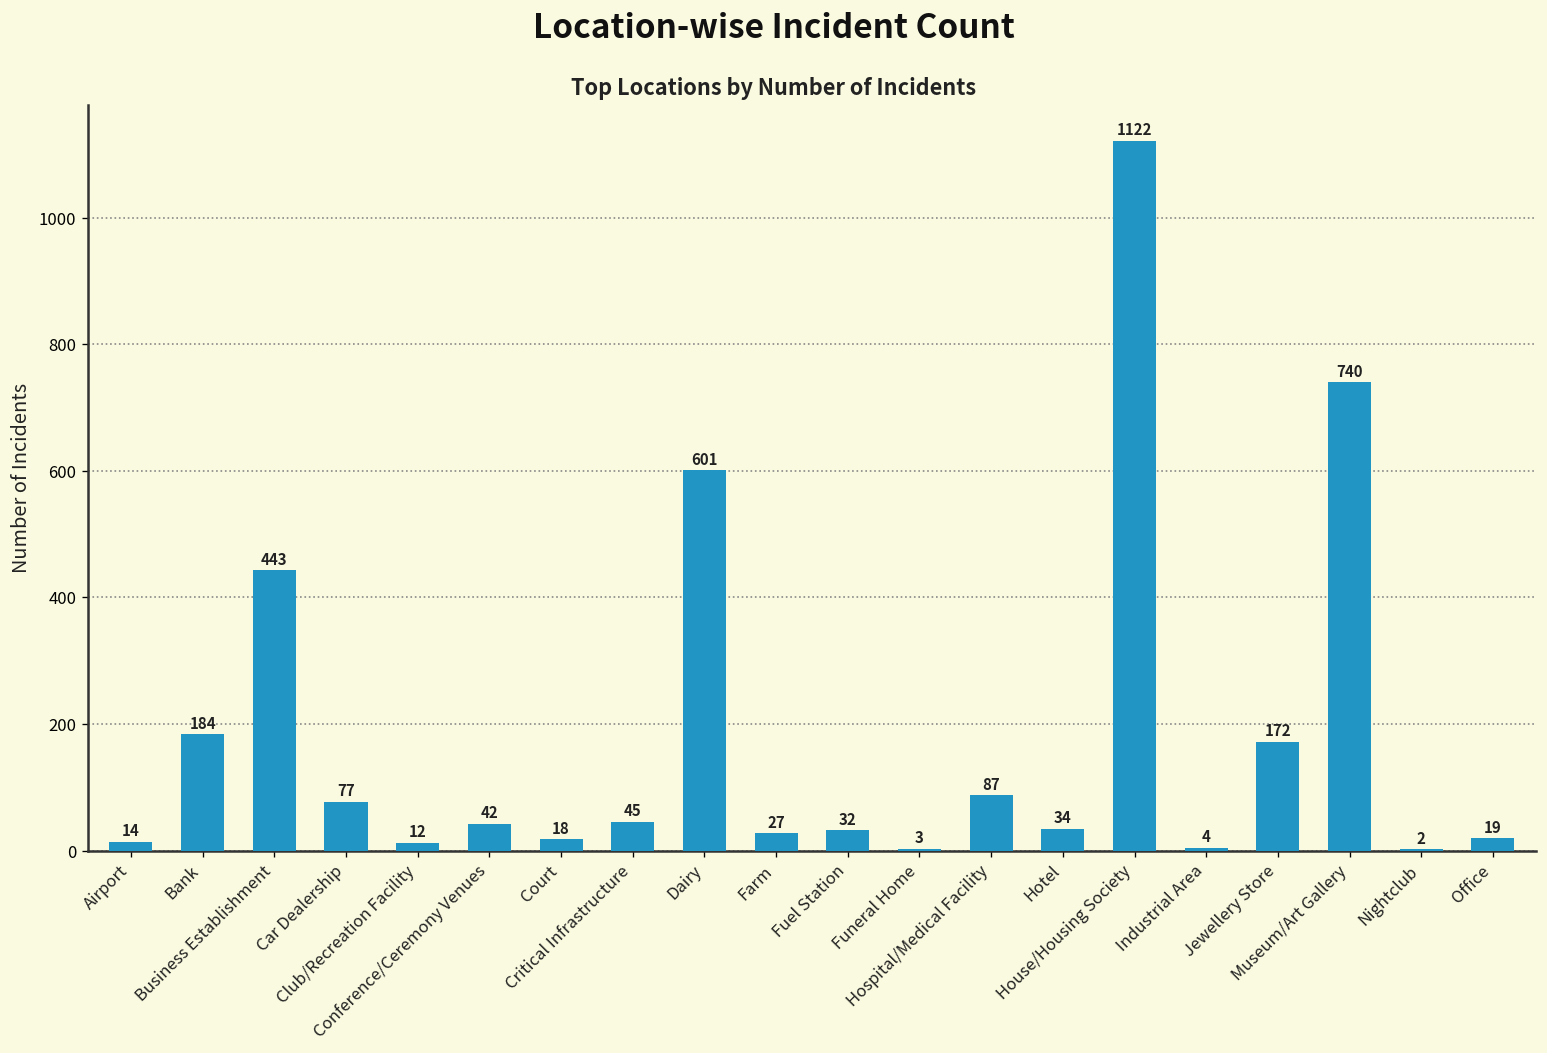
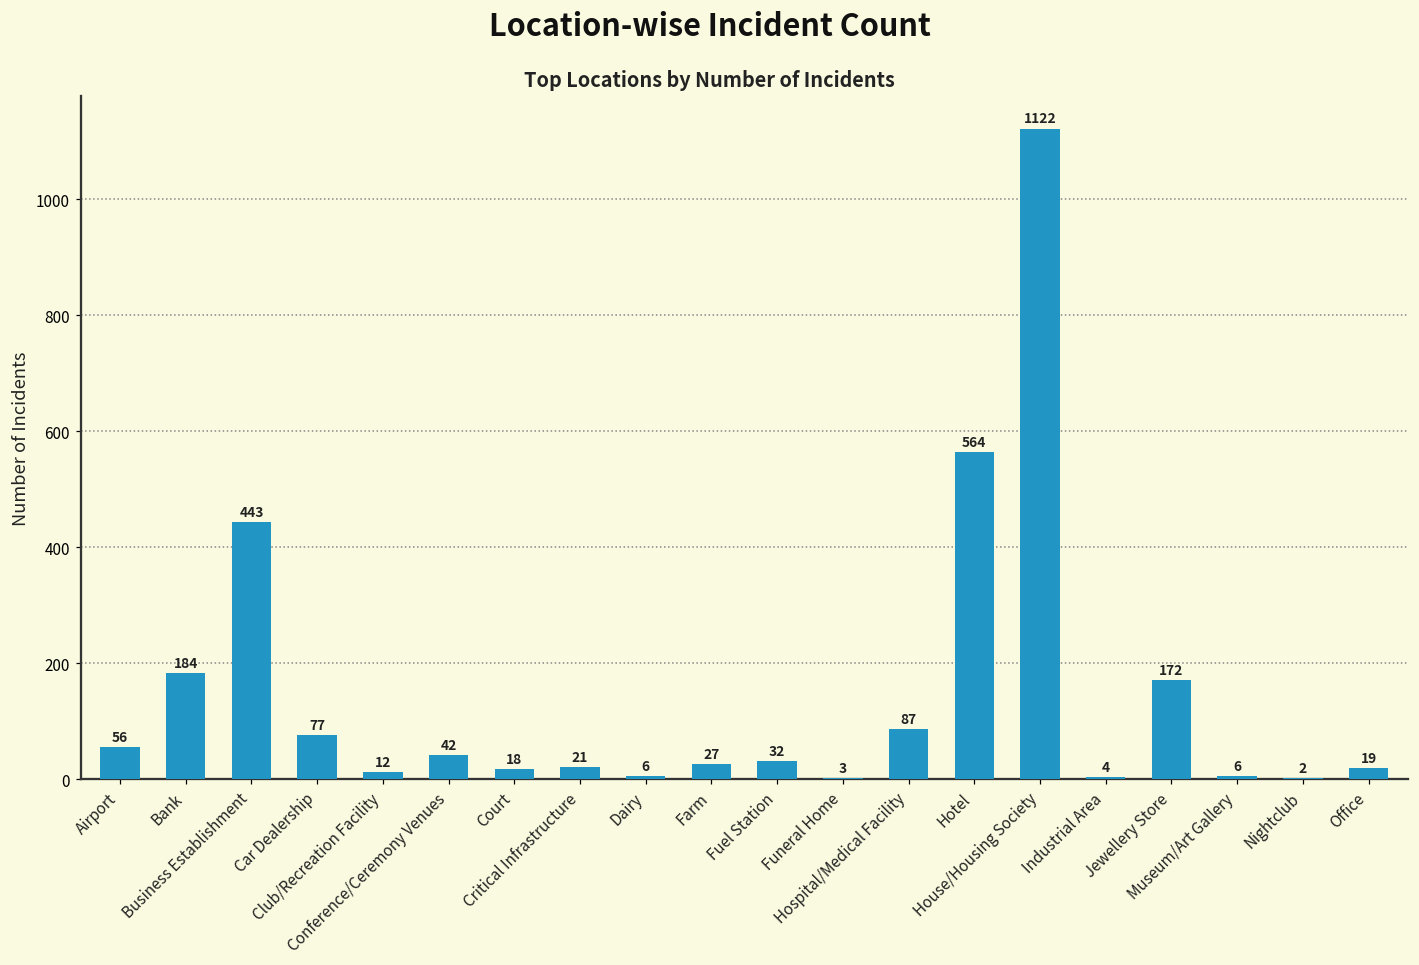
Airport: 14 -> 56
Critical Infrastructure: 45 -> 21
Dairy: 601 -> 6
Hotel: 34 -> 564
Museum/Art Gallery: 740 -> 6
